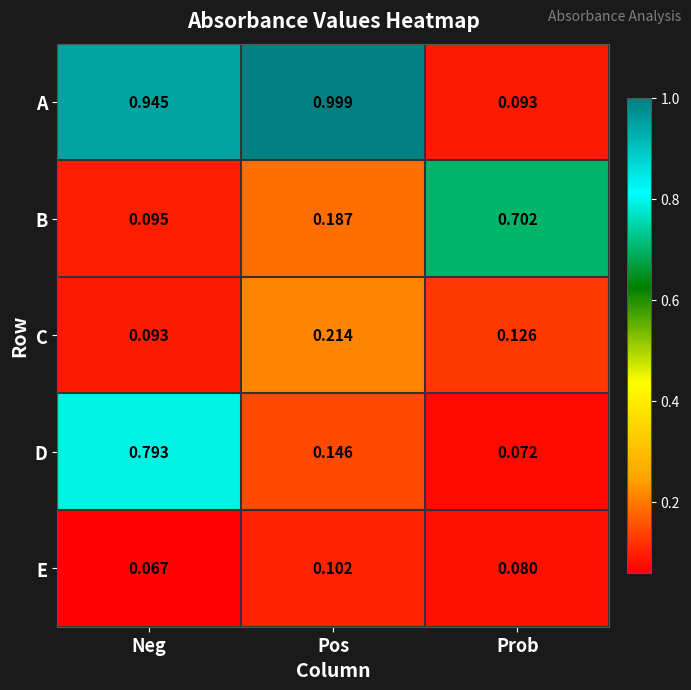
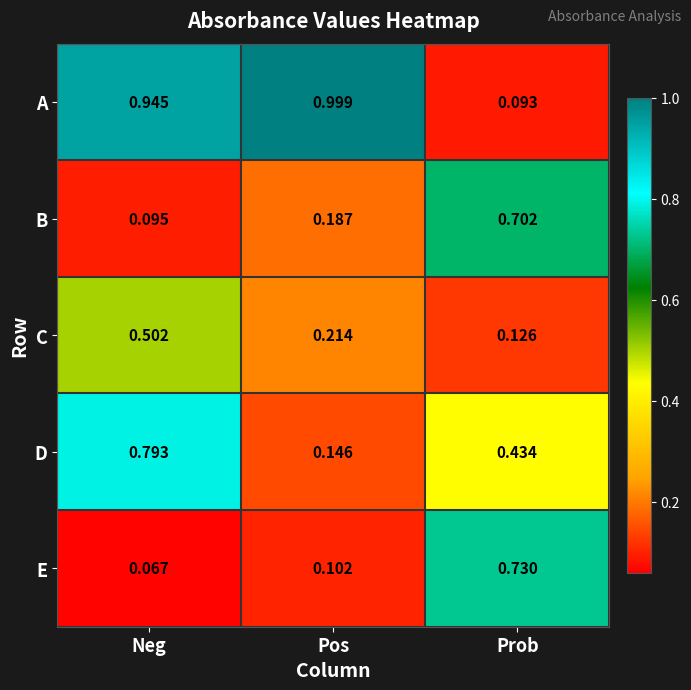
C, Neg: 0.093 -> 0.502
D, Prob: 0.072 -> 0.434
E, Prob: 0.080 -> 0.730
